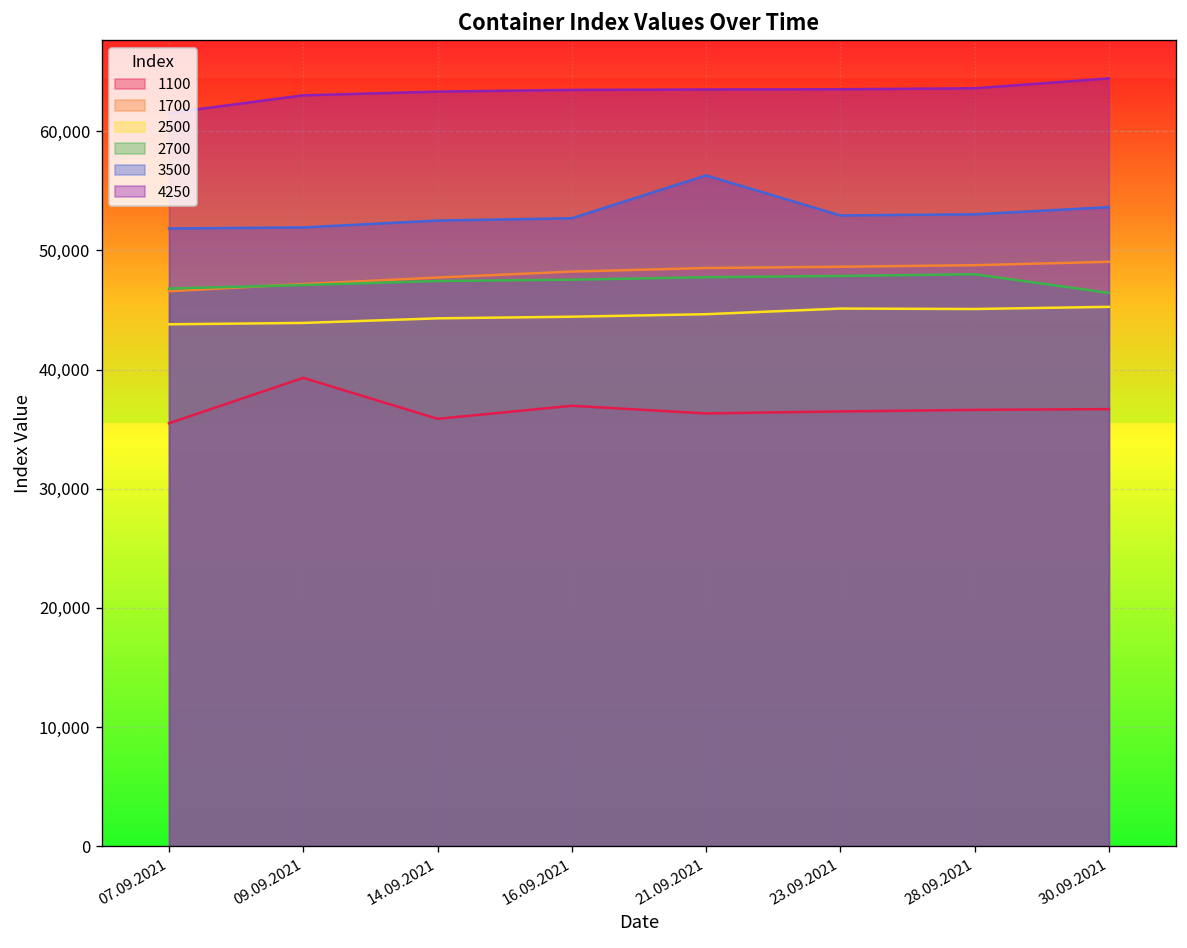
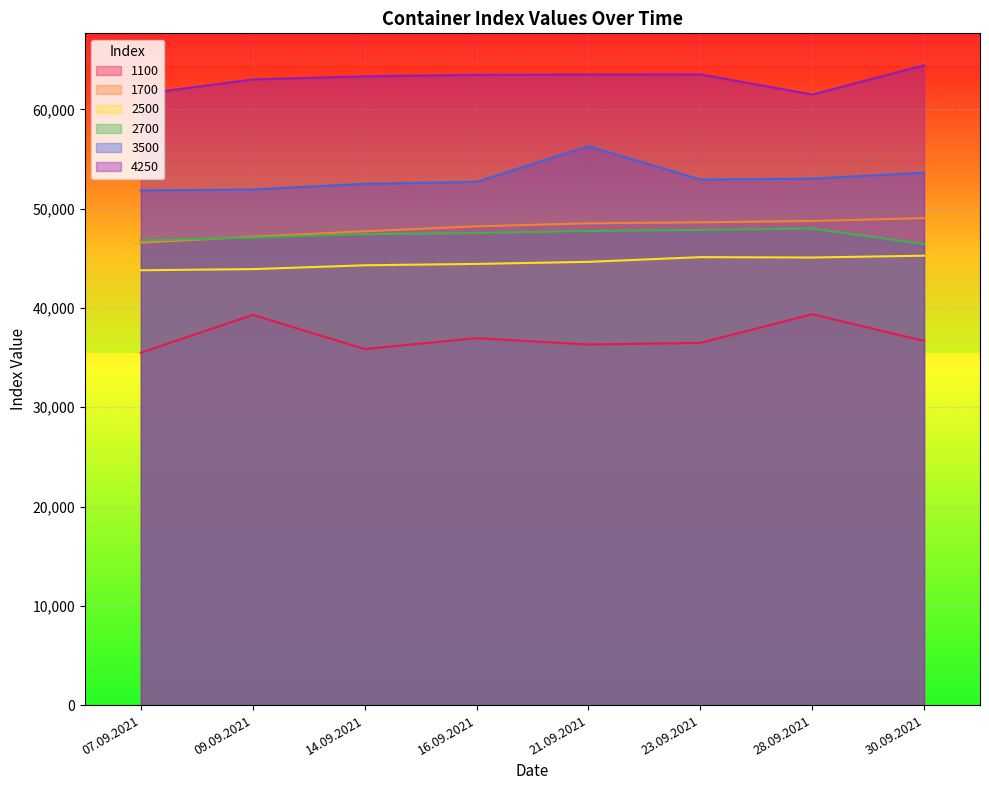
1100, 28.09.2021: 37,000 -> 39,000
4250, 28.09.2021: 64,000 -> 61,000
